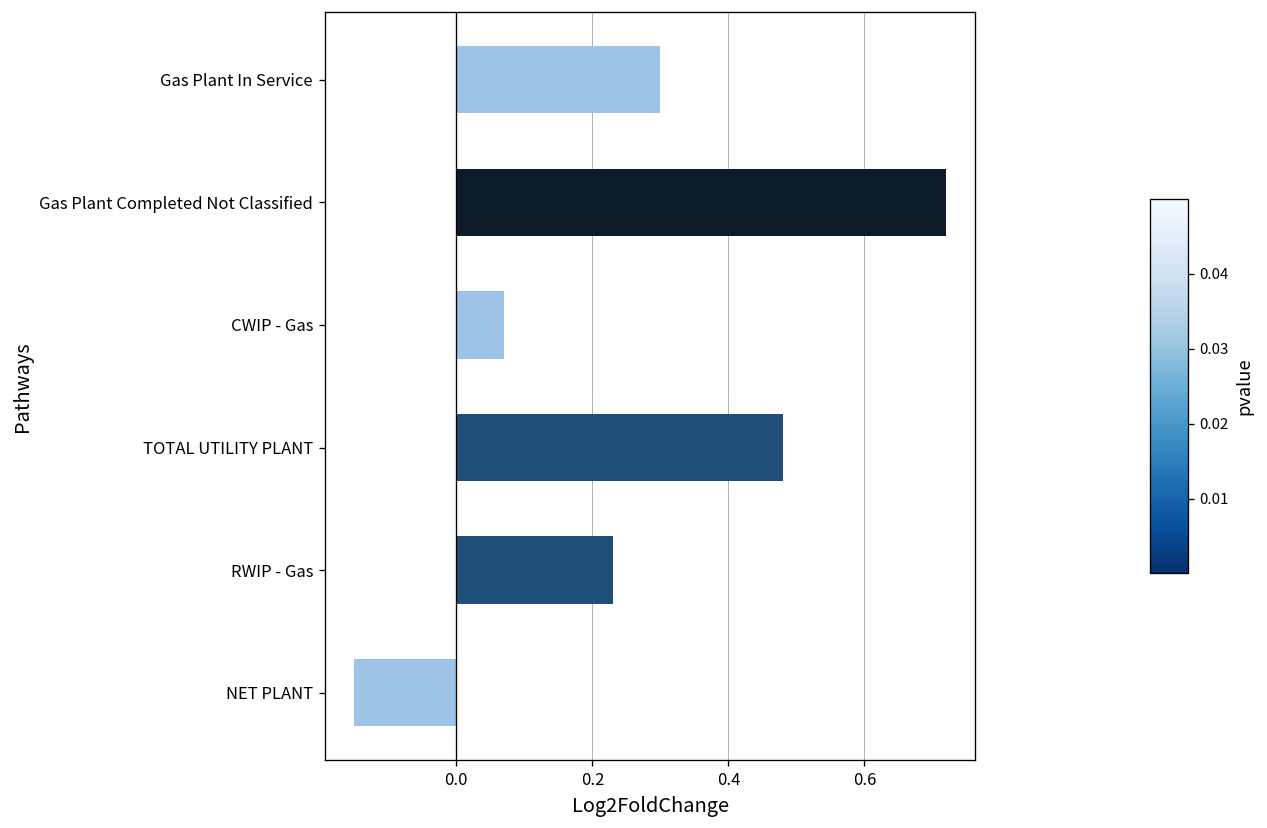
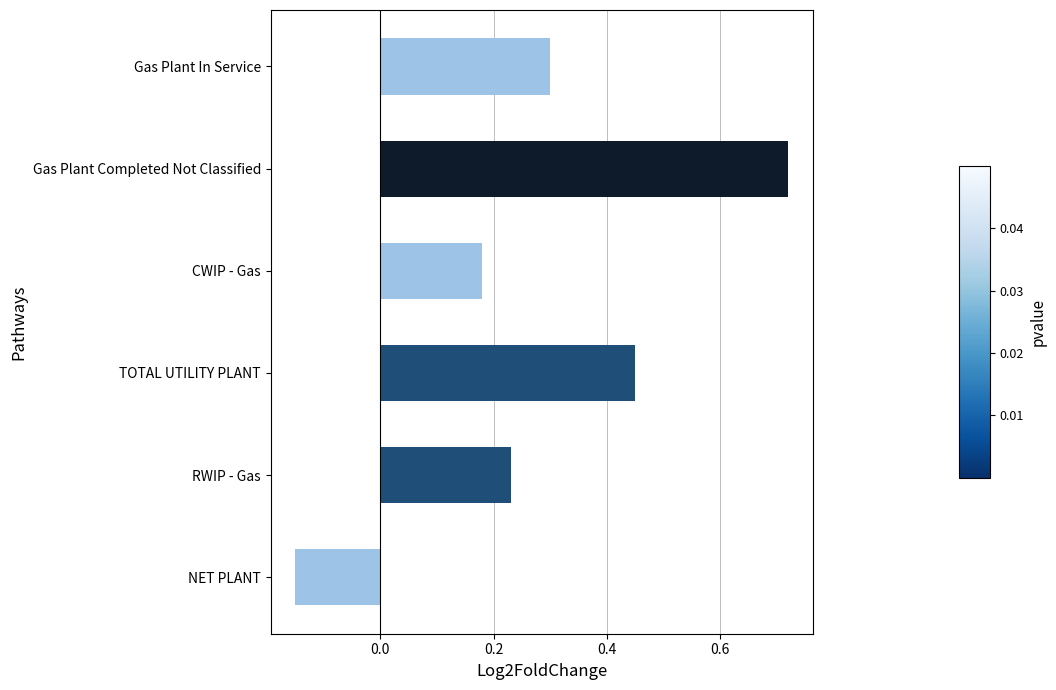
CWIP - Gas: 0.07 -> 0.18
TOTAL UTILITY PLANT: 0.48 -> 0.45
